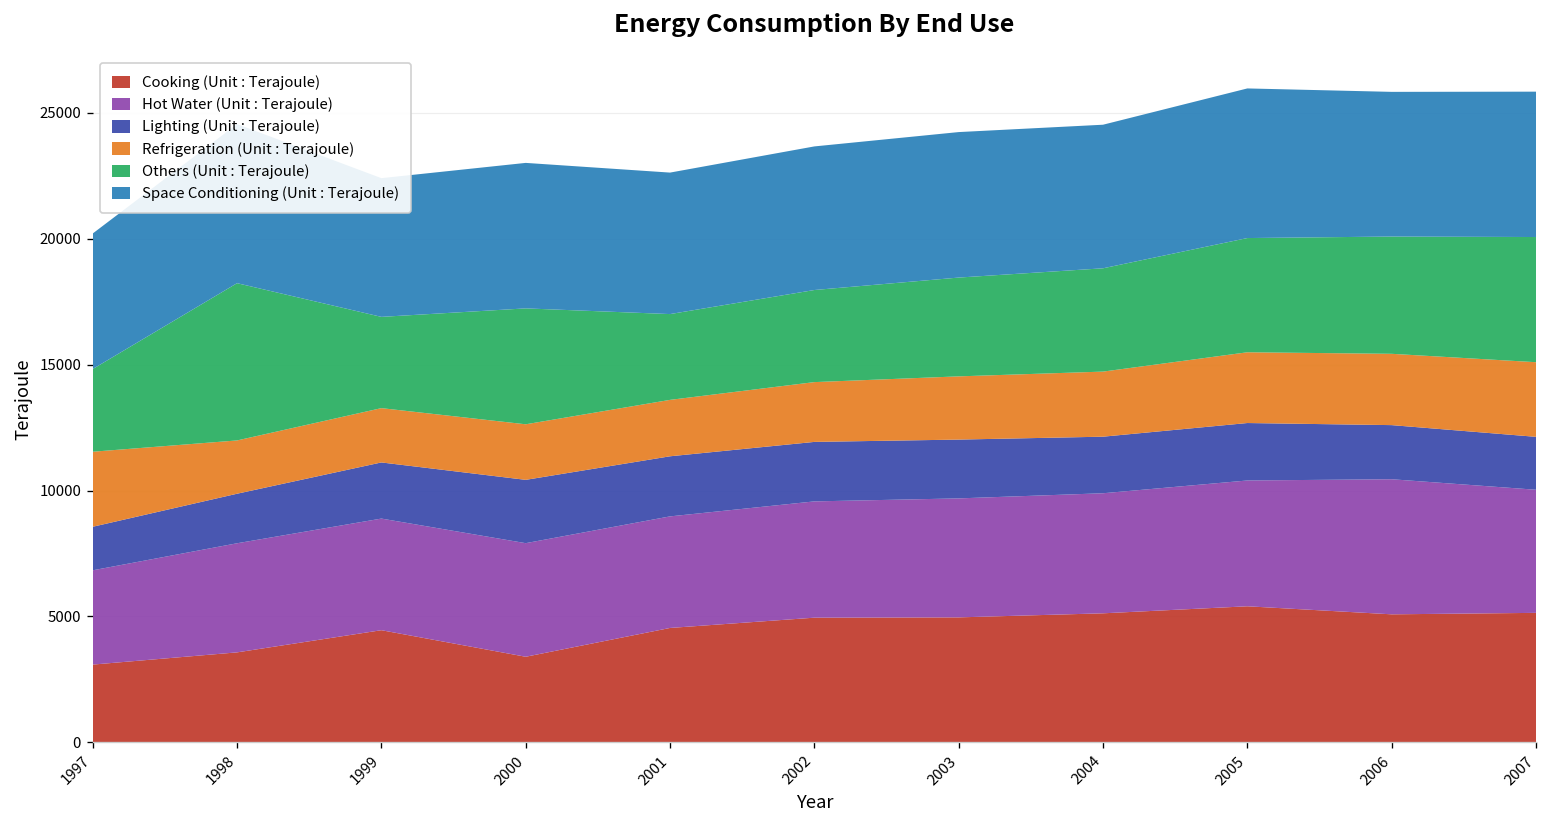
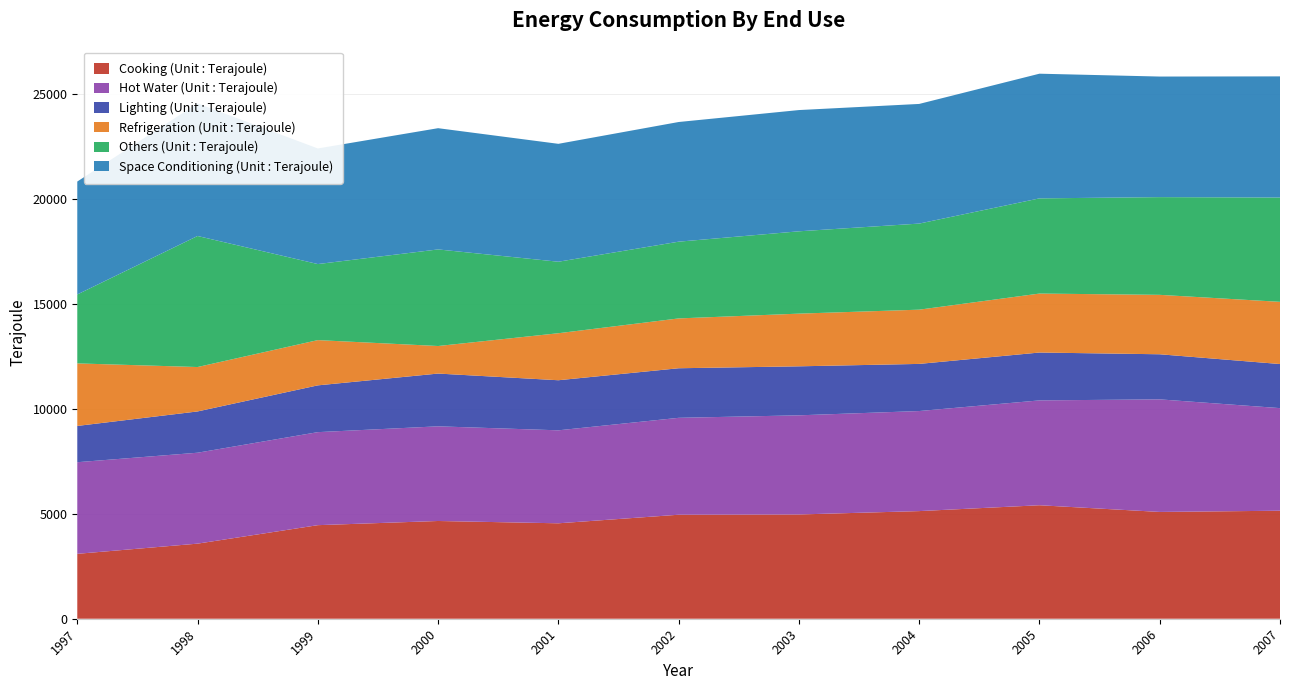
Hot Water (Unit : Terajoule), 1997: 3700 -> 4400
Cooking (Unit : Terajoule), 2000: 3400 -> 4700
Refrigeration (Unit : Terajoule), 2000: 2200 -> 1300
